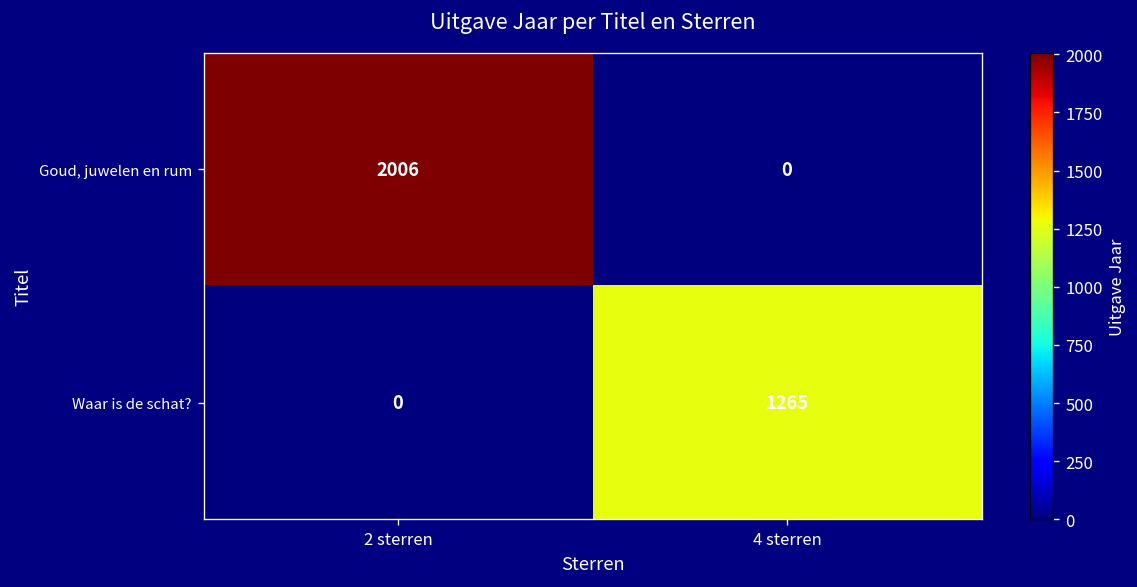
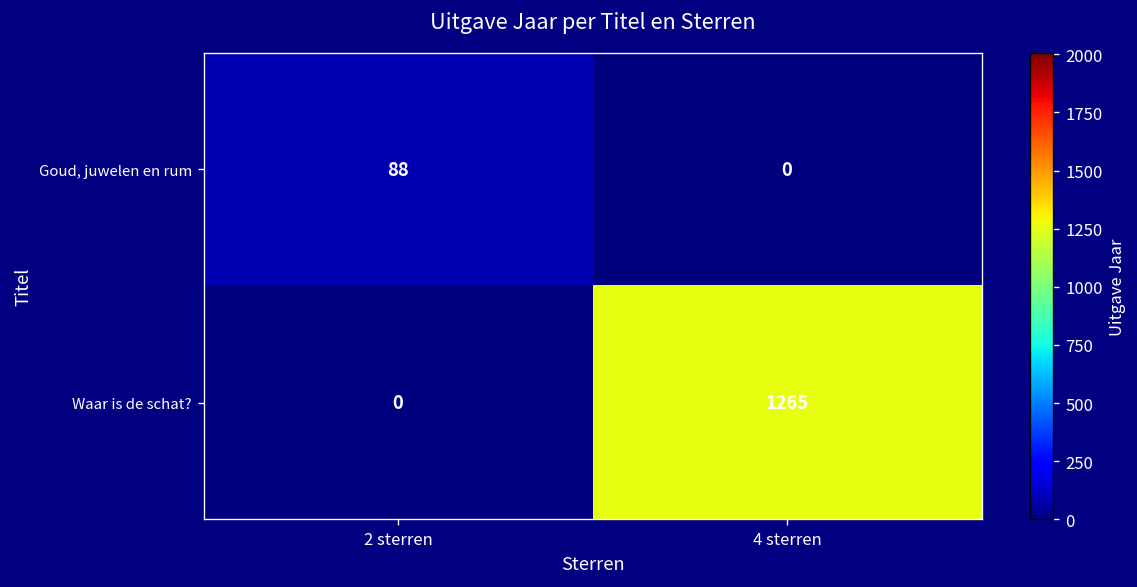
Goud, juwelen en rum, 2 sterren: 2006 -> 88
